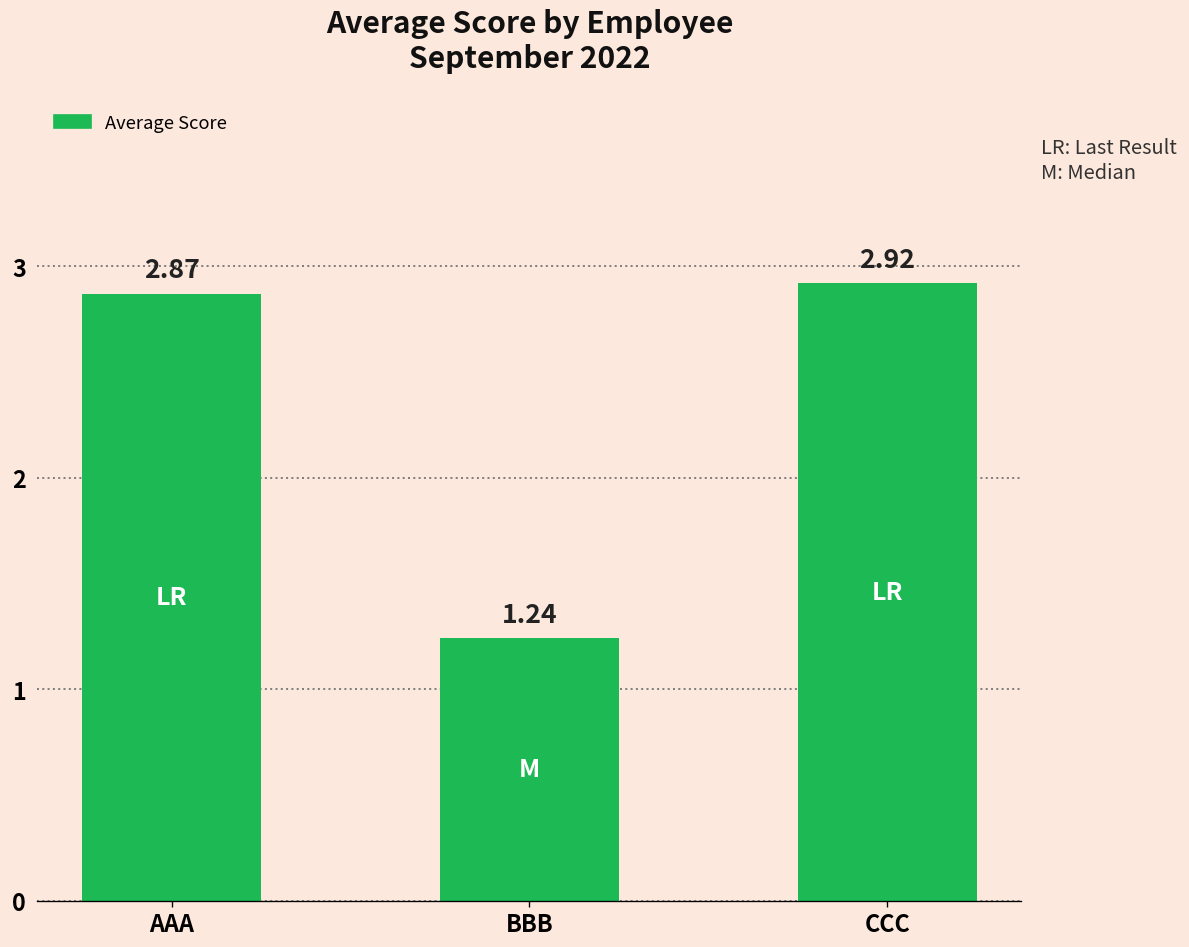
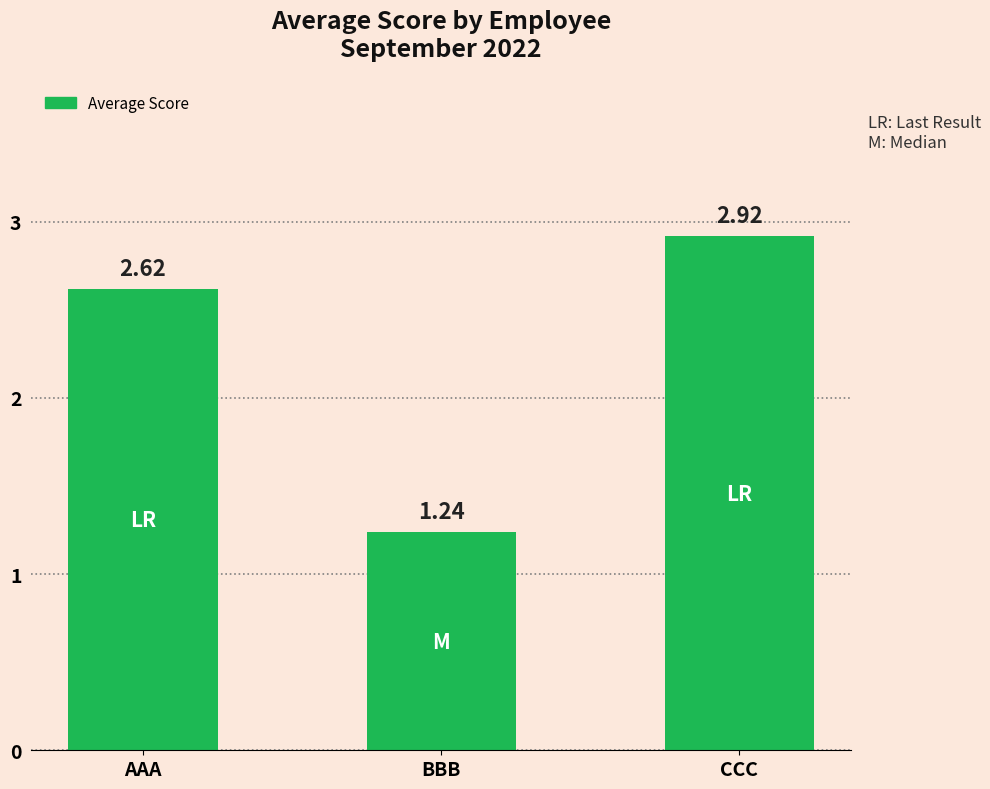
AAA: 2.87 -> 2.62
